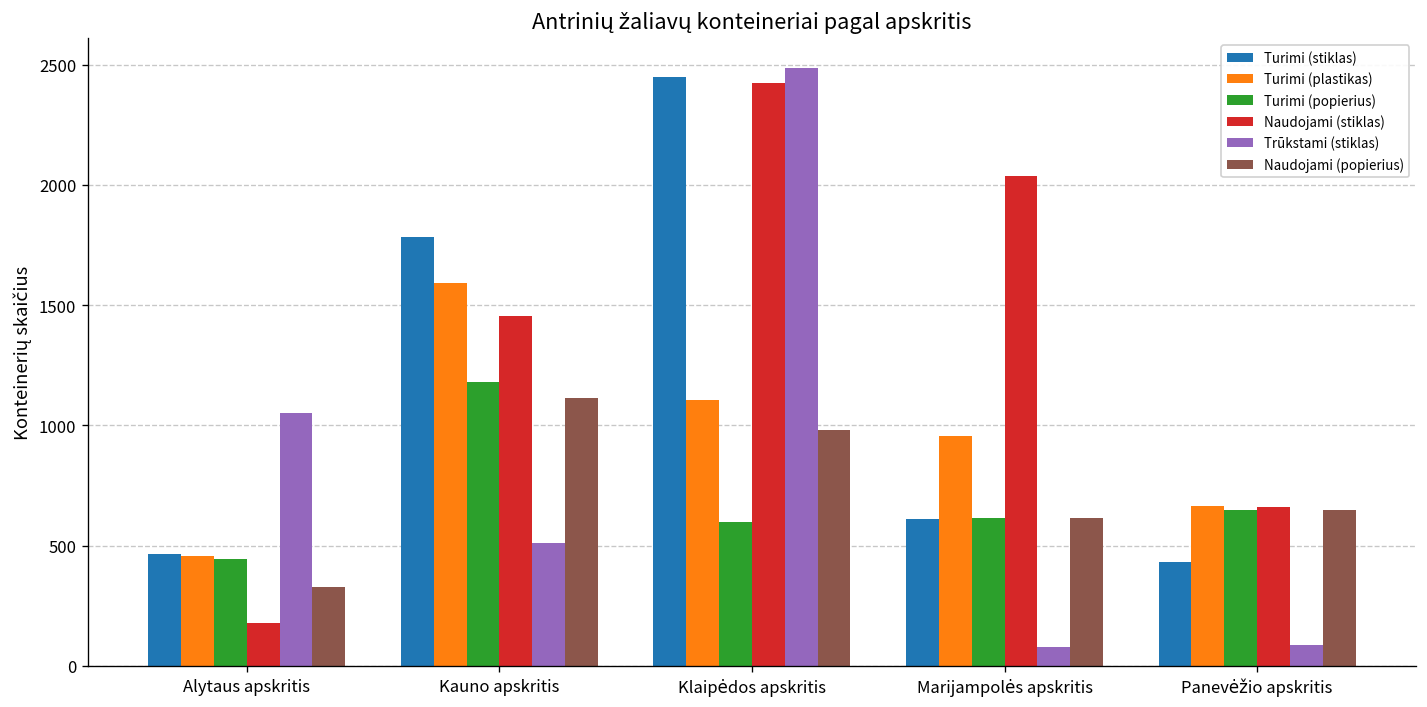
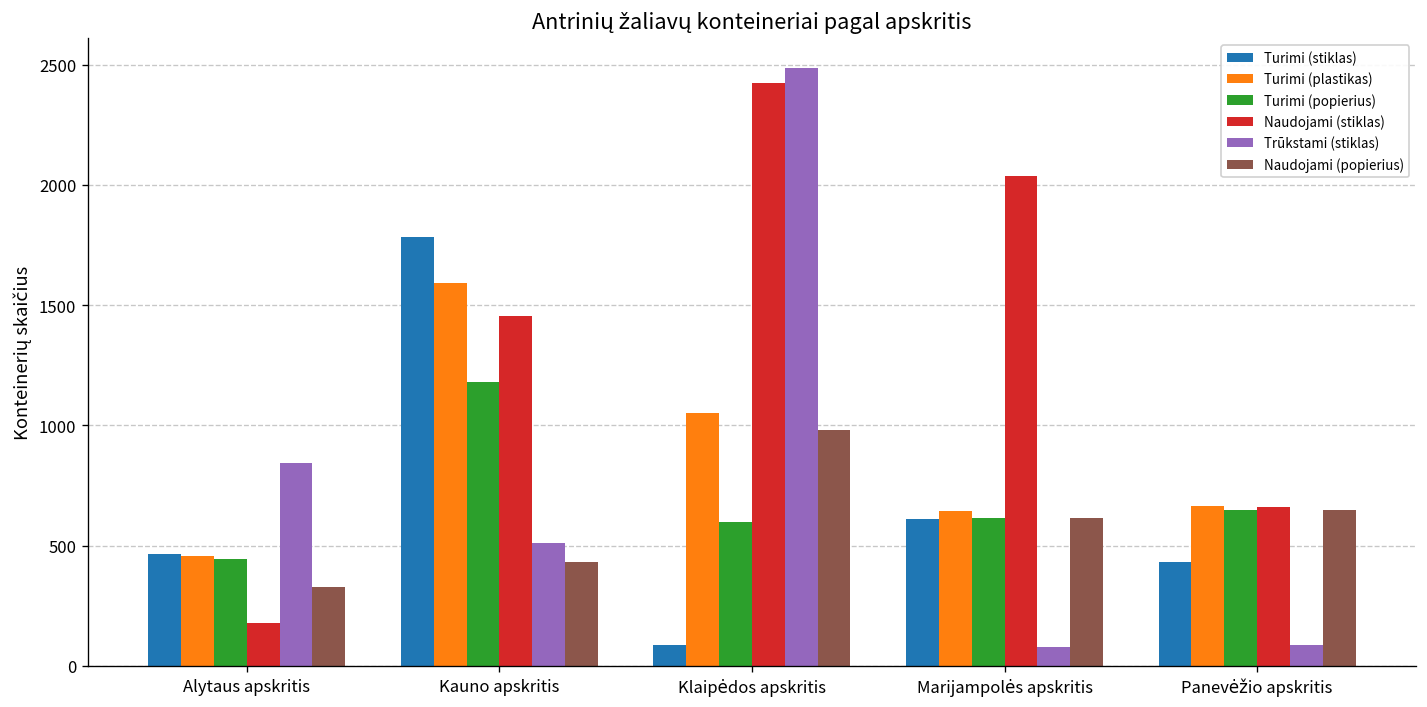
Trūkstami (stiklas), Alytaus apskritis: 1050 -> 840
Naudojami (popierius), Kauno apskritis: 1120 -> 430
Turimi (stiklas), Klaipėdos apskritis: 2450 -> 90
Turimi (plastikas), Klaipėdos apskritis: 1110 -> 1050
Turimi (plastikas), Marijampolės apskritis: 960 -> 640
